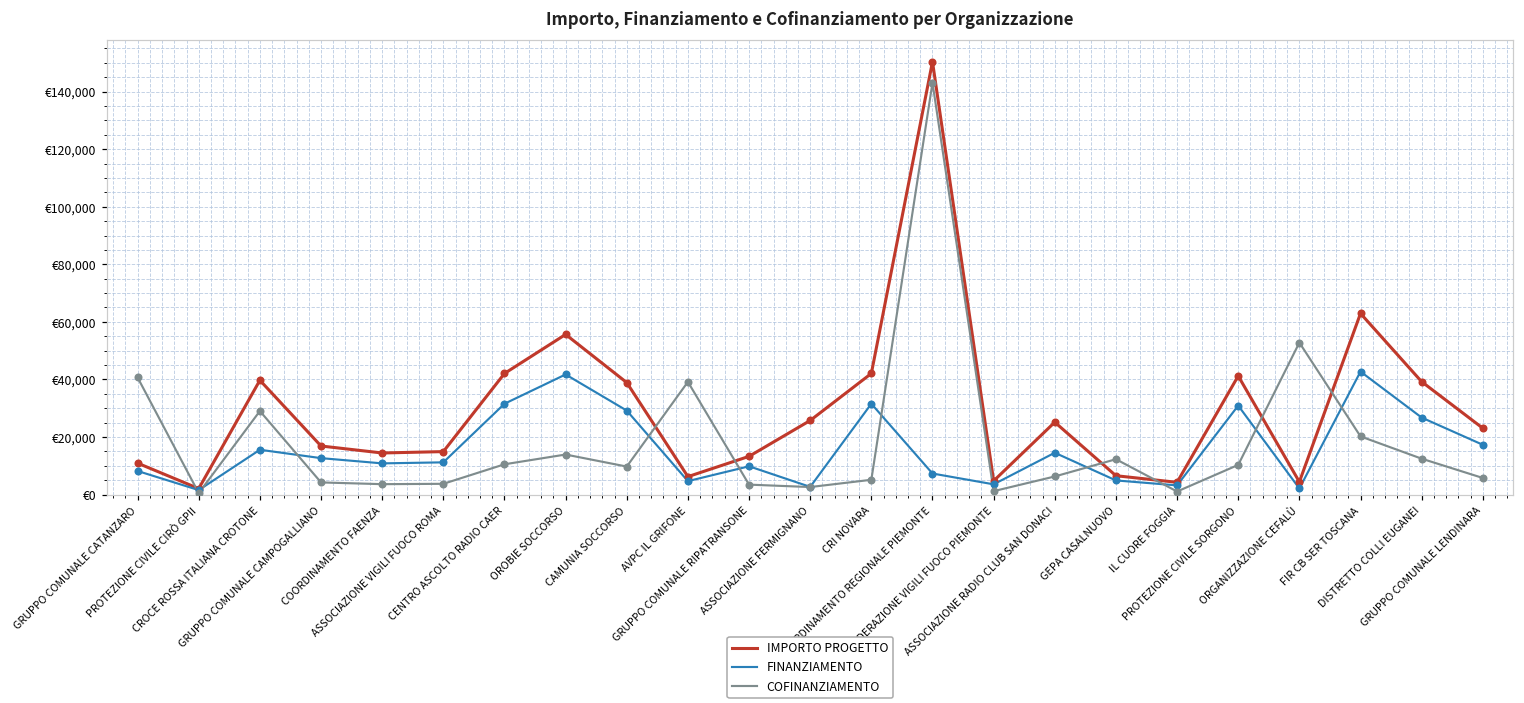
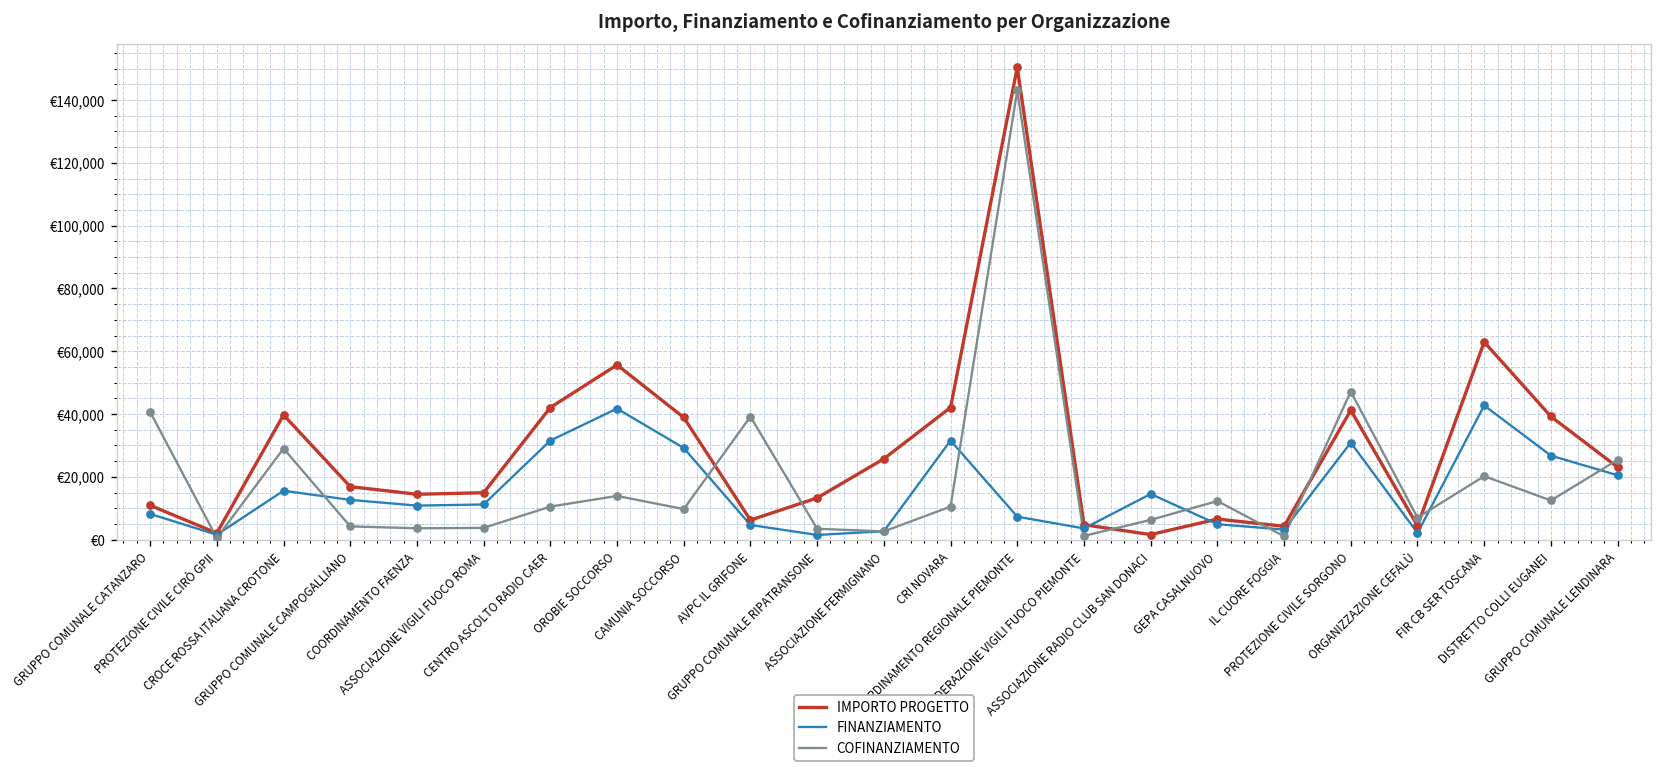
FINANZIAMENTO, GRUPPO COMUNALE RIPATRANSONE: €10,000 -> €1,000
COFINANZIAMENTO, CRI NOVARA: €5,000 -> €11,000
IMPORTO PROGETTO, ASSOCIAZIONE RADIO CLUB SAN DONACI: €25,000 -> €2,000
COFINANZIAMENTO, PROTEZIONE CIVILE SORGONO: €10,000 -> €47,000
COFINANZIAMENTO, ORGANIZZAZIONE CEFALÙ: €53,000 -> €7,000
FINANZIAMENTO, GRUPPO COMUNALE LENDINARA: €17,000 -> €20,000
COFINANZIAMENTO, GRUPPO COMUNALE LENDINARA: €6,000 -> €25,000
